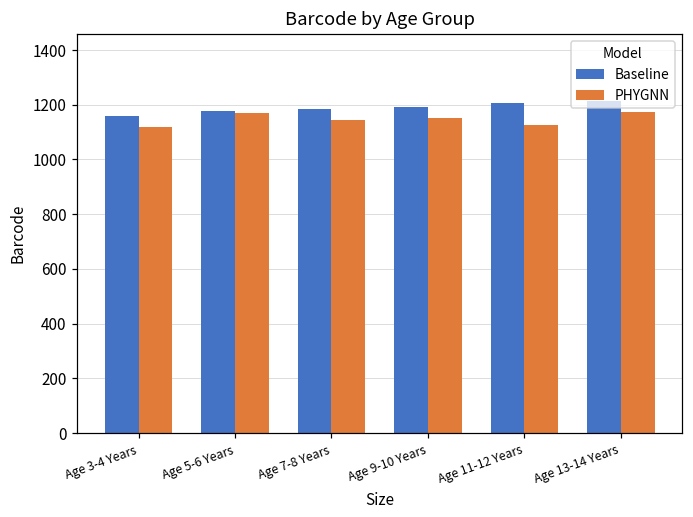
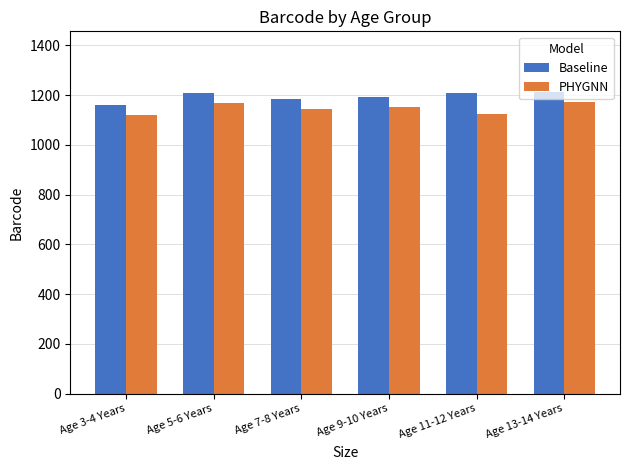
Baseline, Age 5-6 Years: 1180 -> 1210
